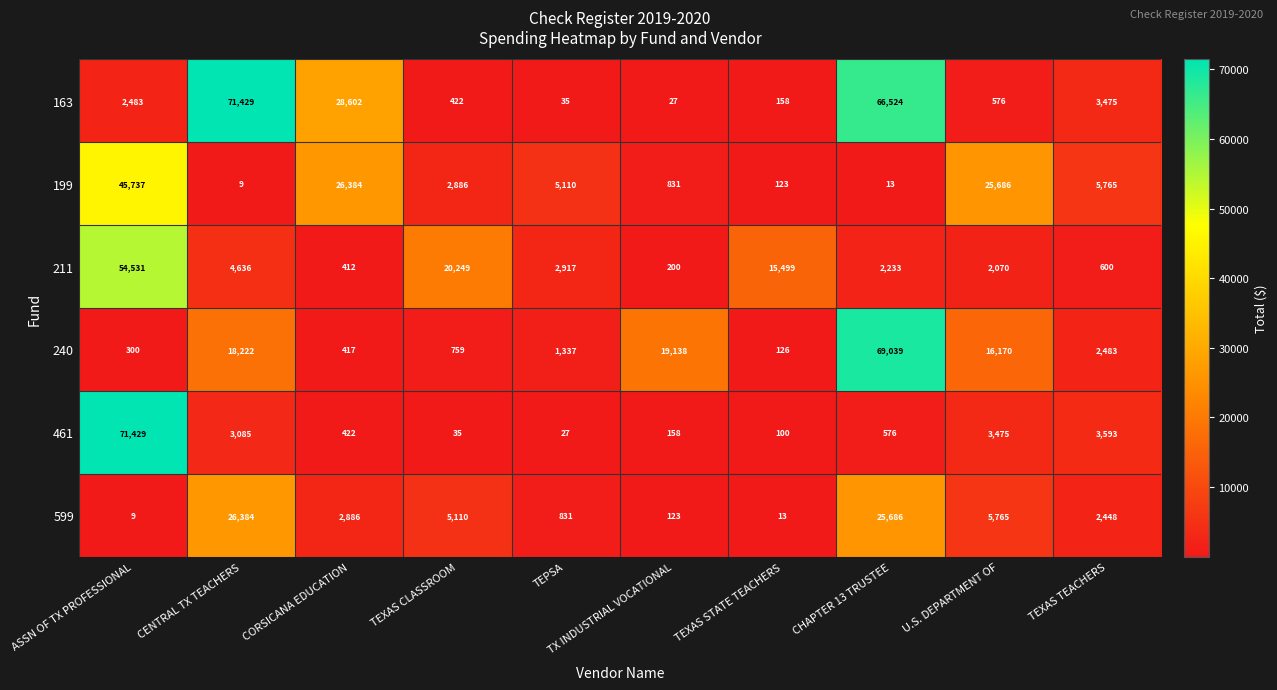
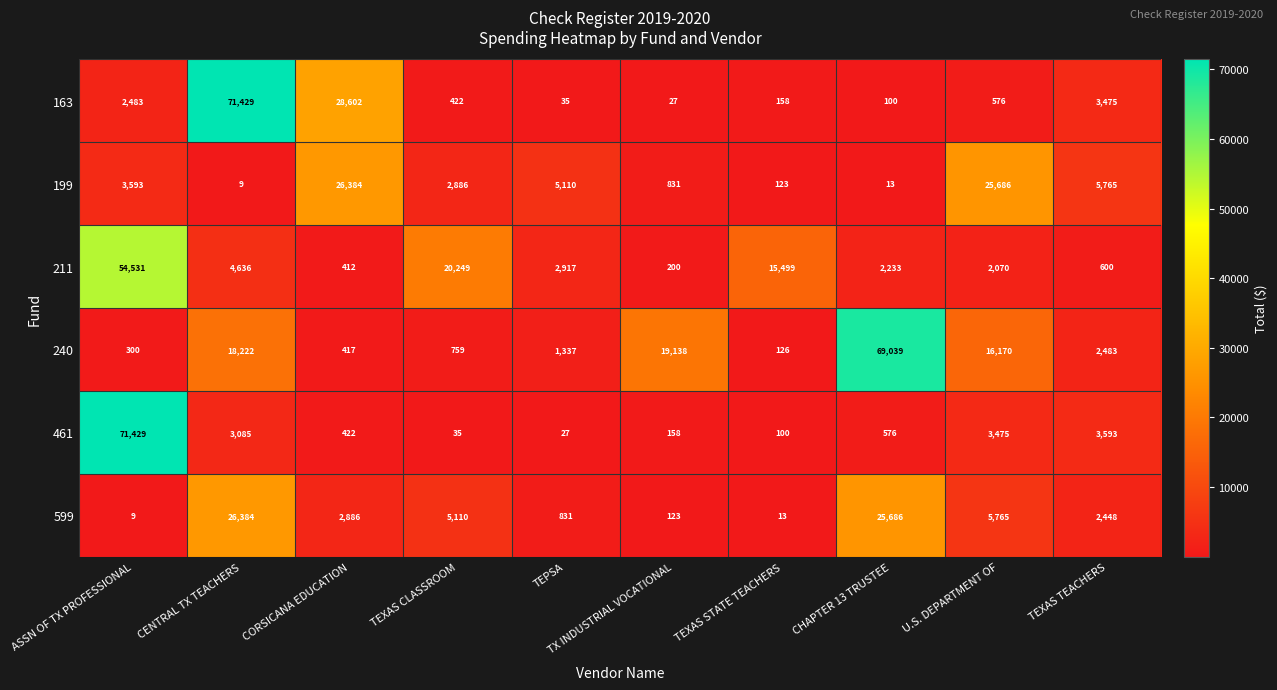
163, CHAPTER 13 TRUSTEE: 66,524 -> 100
199, ASSN OF TX PROFESSIONAL: 45,737 -> 3,593
